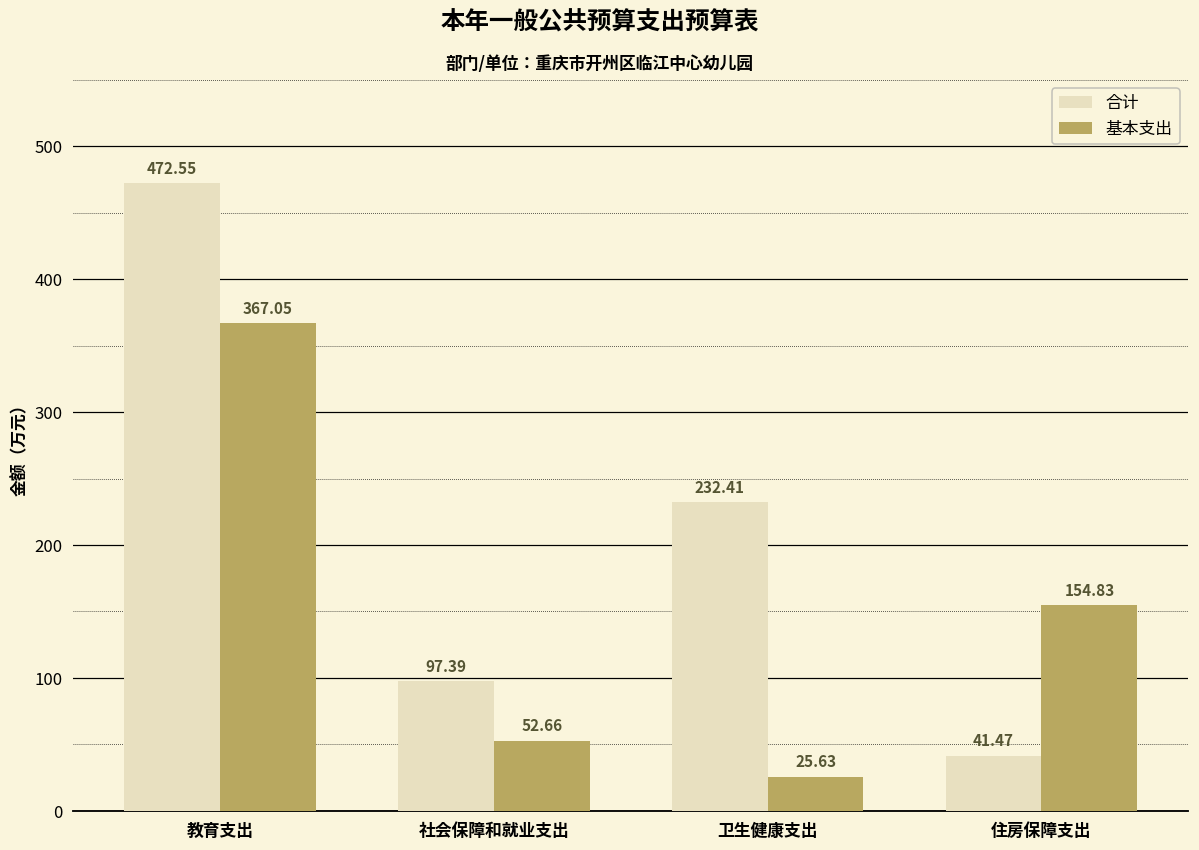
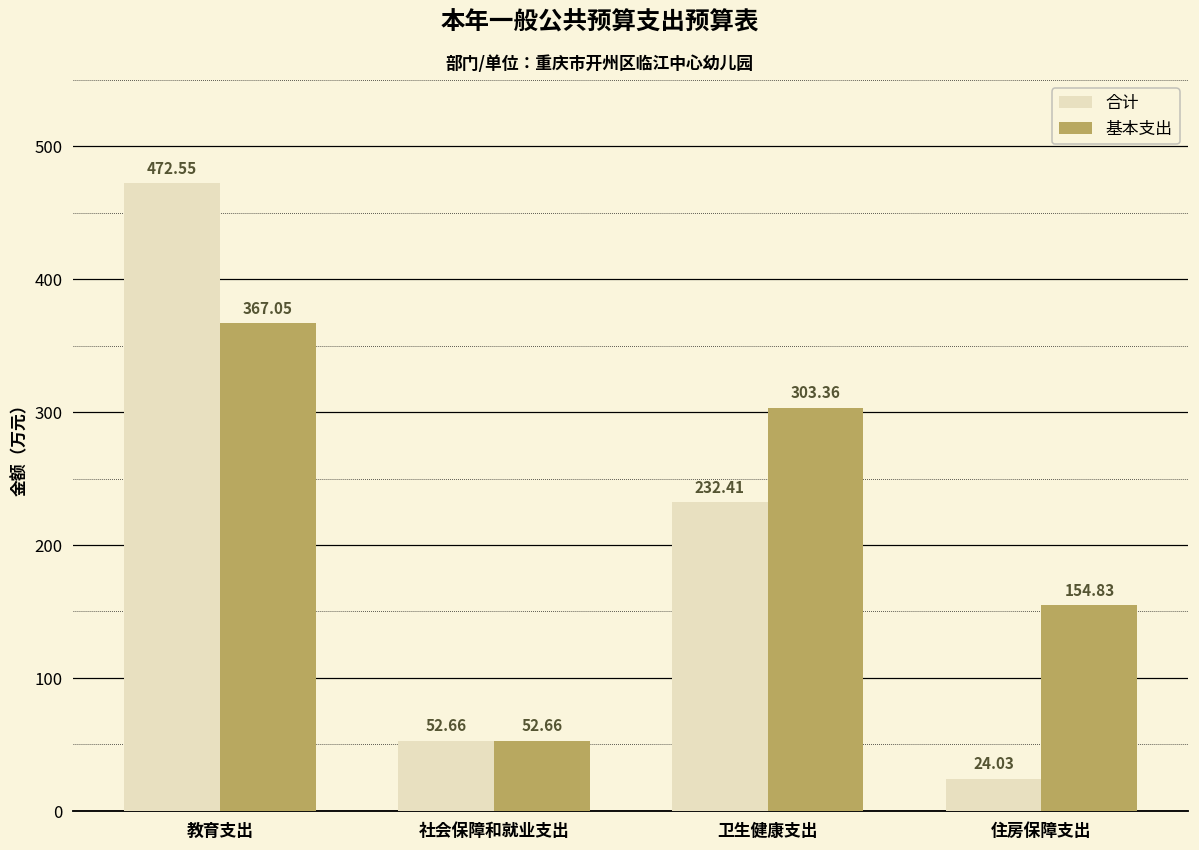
合计, 社会保障和就业支出: 97.39 -> 52.66
基本支出, 卫生健康支出: 25.63 -> 303.36
合计, 住房保障支出: 41.47 -> 24.03
